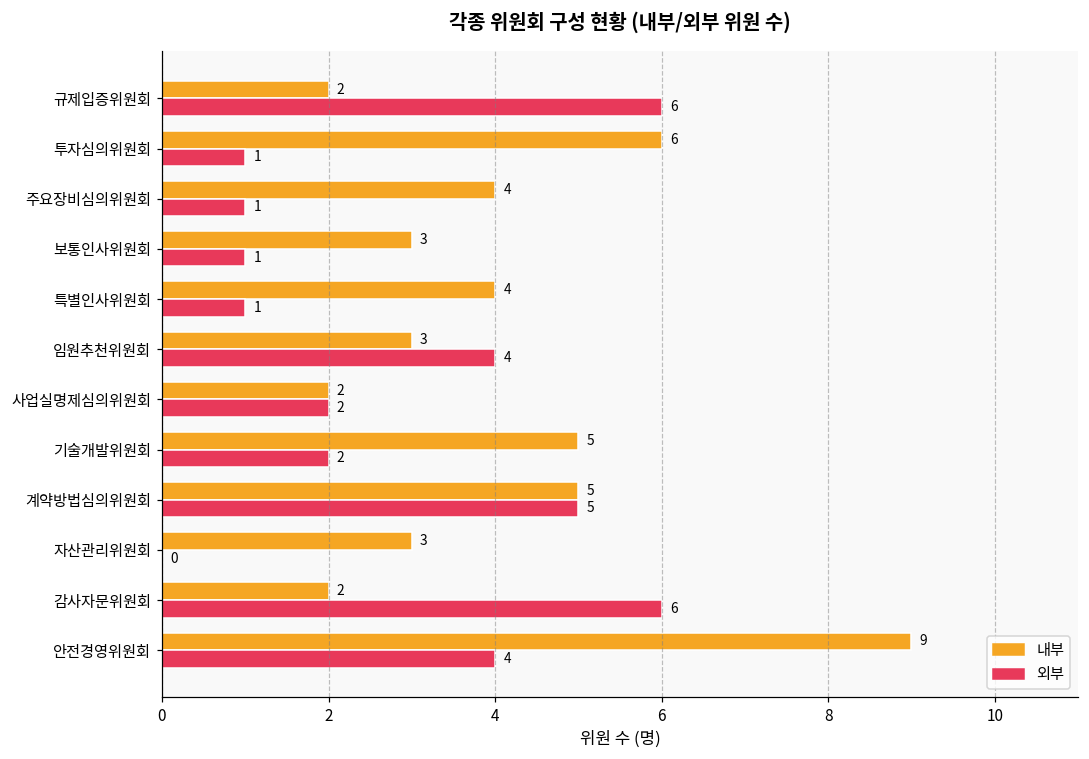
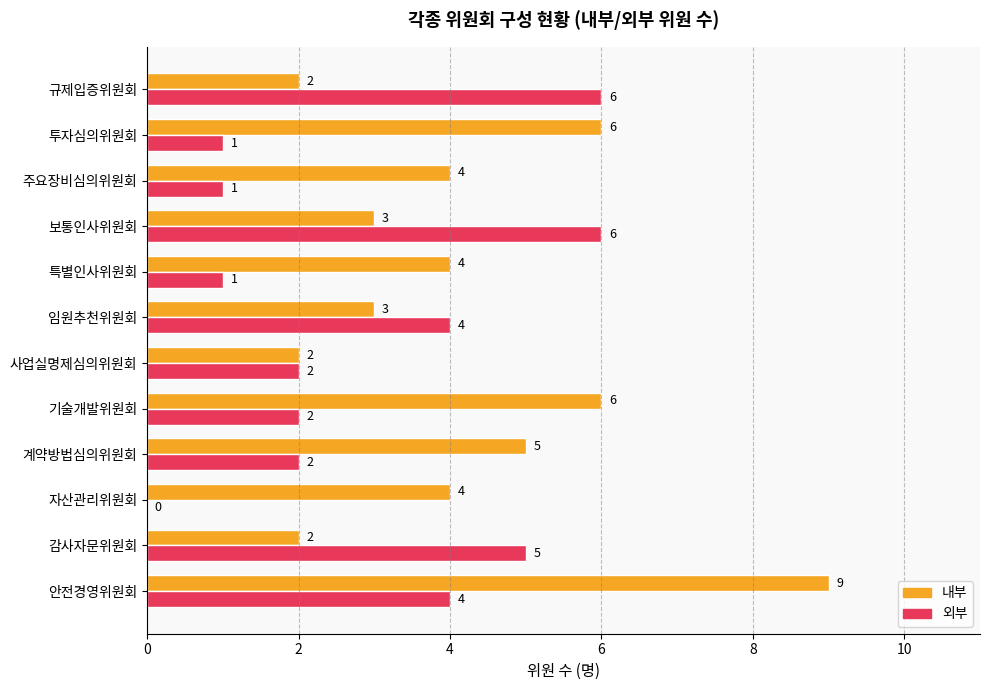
외부, 보통인사위원회: 1 -> 6
내부, 기술개발위원회: 5 -> 6
외부, 계약방법심의위원회: 5 -> 2
내부, 자산관리위원회: 3 -> 4
외부, 감사자문위원회: 6 -> 5
